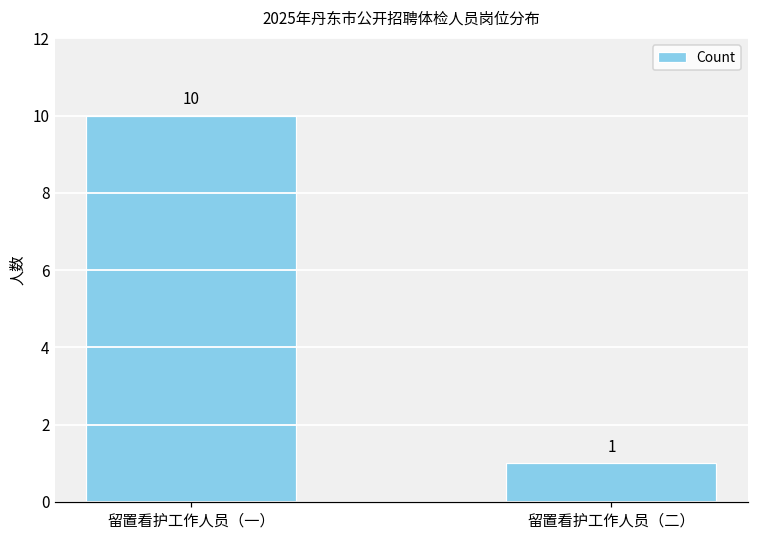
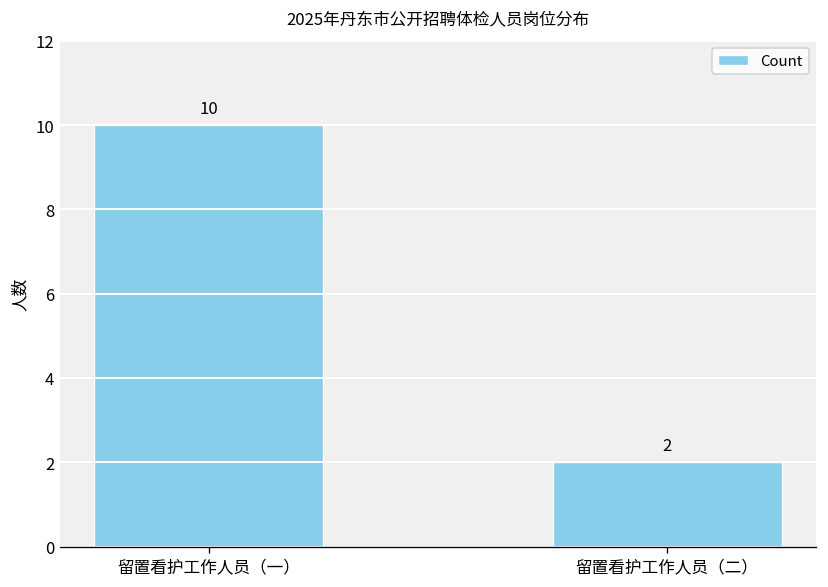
留置看护工作人员（二）: 1 -> 2
